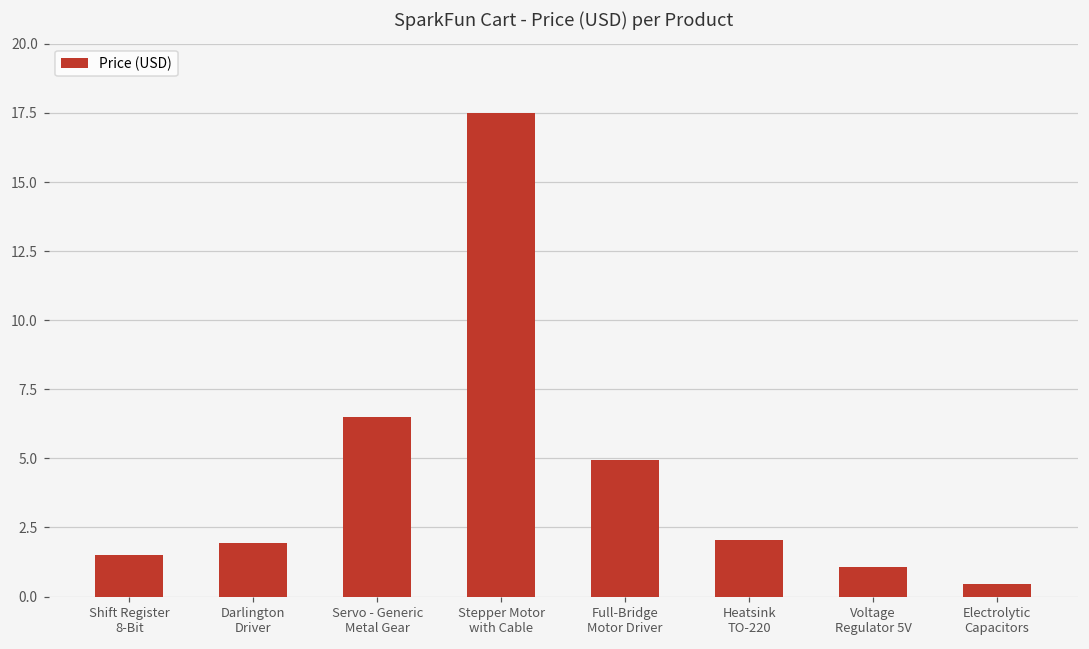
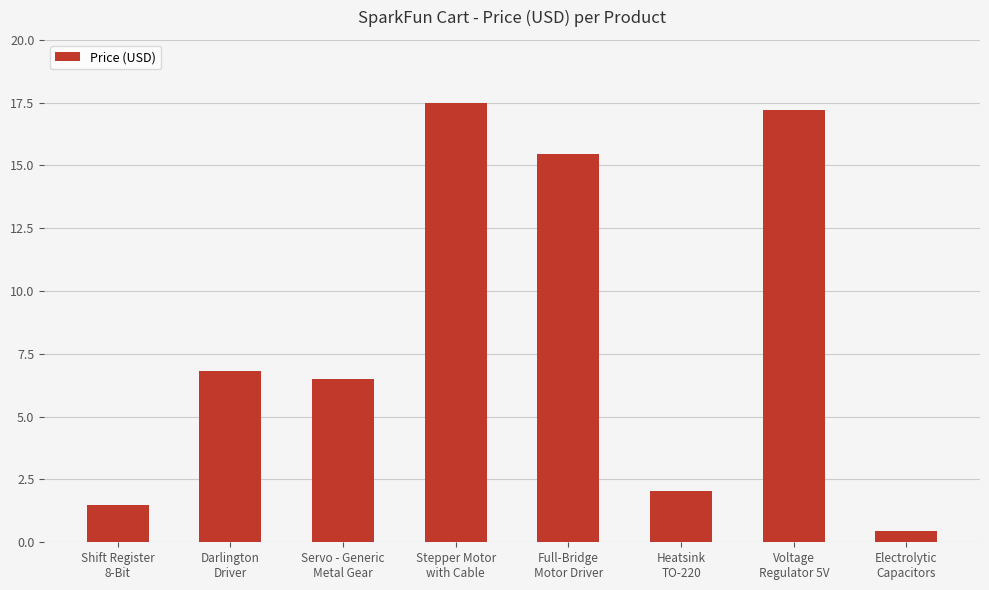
Darlington Driver: 2.0 -> 6.8
Full-Bridge Motor Driver: 5.0 -> 15.5
Voltage Regulator 5V: 1.1 -> 17.2
